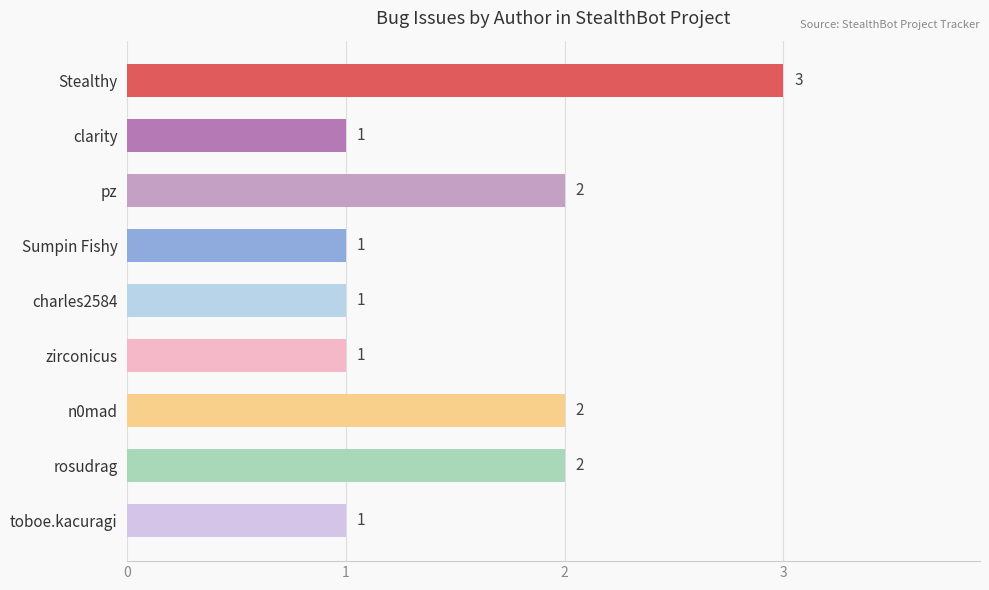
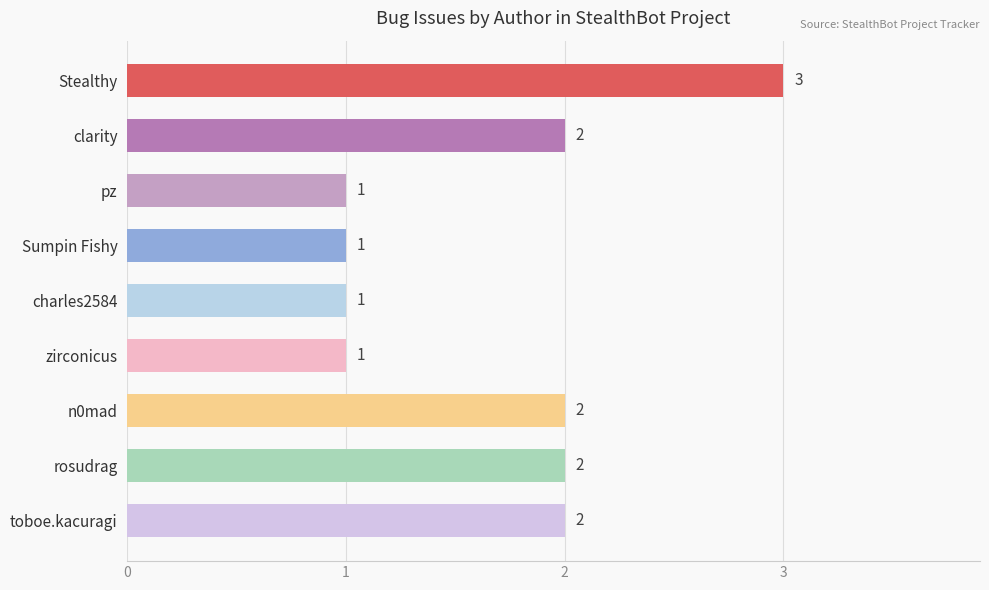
clarity: 1 -> 2
pz: 2 -> 1
toboe.kacuragi: 1 -> 2
